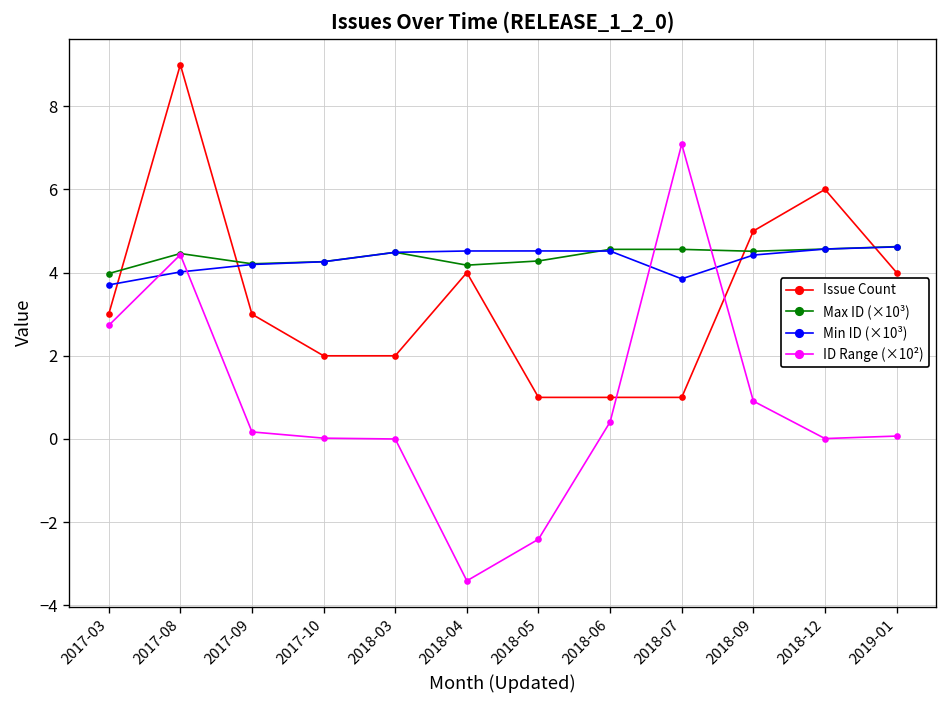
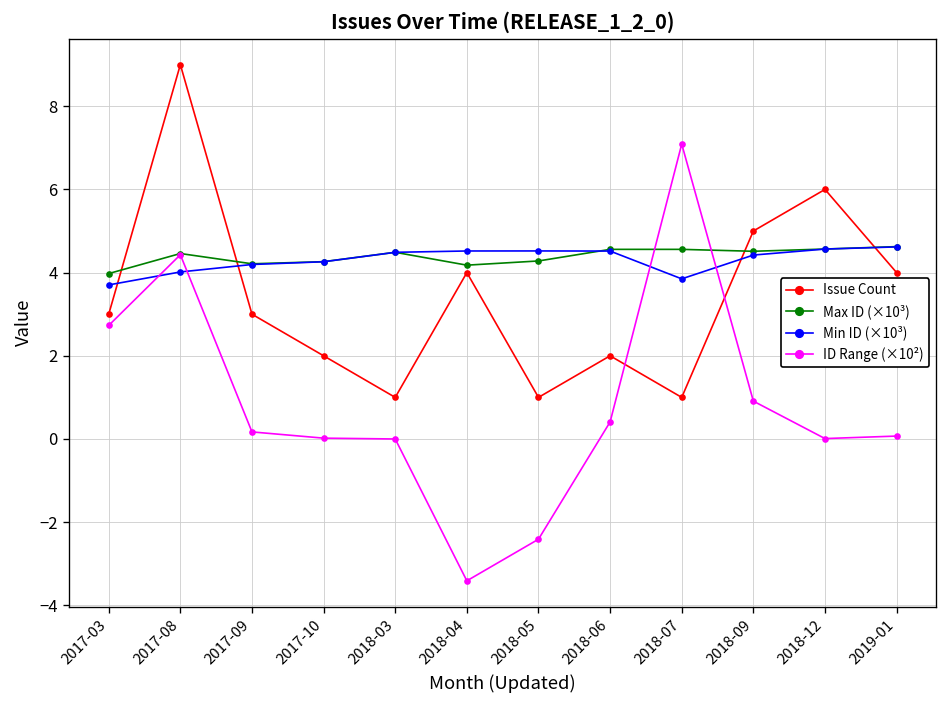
Issue Count, 2018-03: 2 -> 1
Issue Count, 2018-06: 1 -> 2
